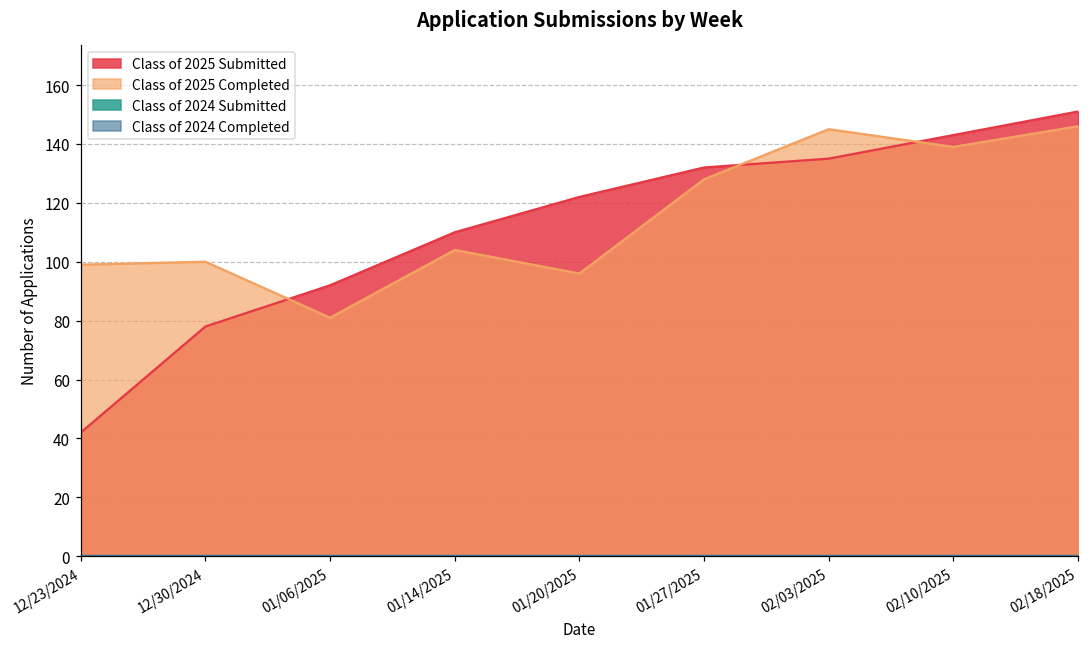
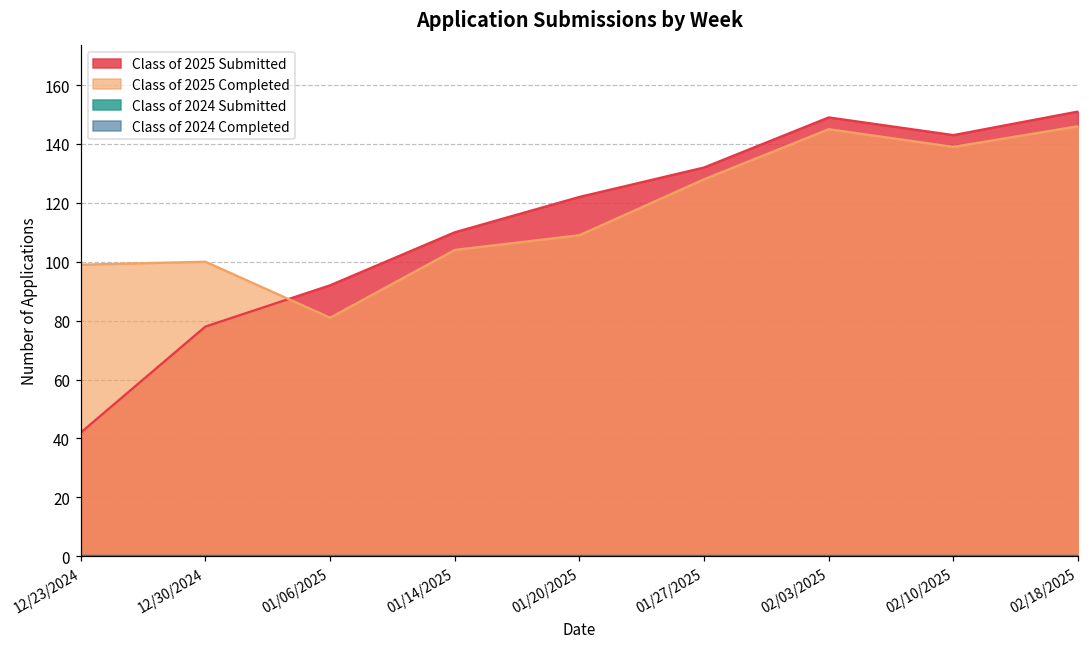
Class of 2025 Completed, 01/20/2025: 96 -> 109
Class of 2025 Submitted, 02/03/2025: 135 -> 149
